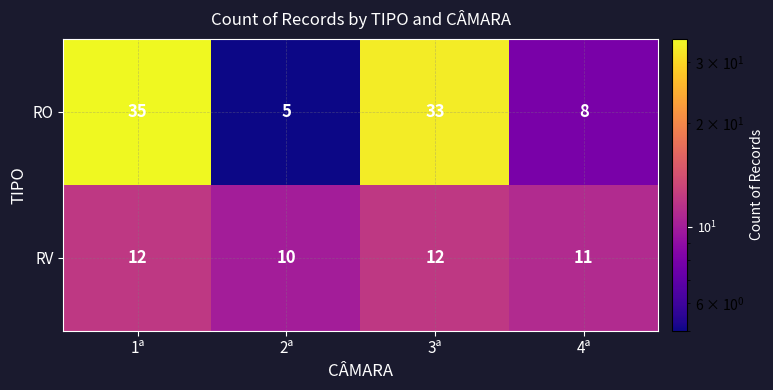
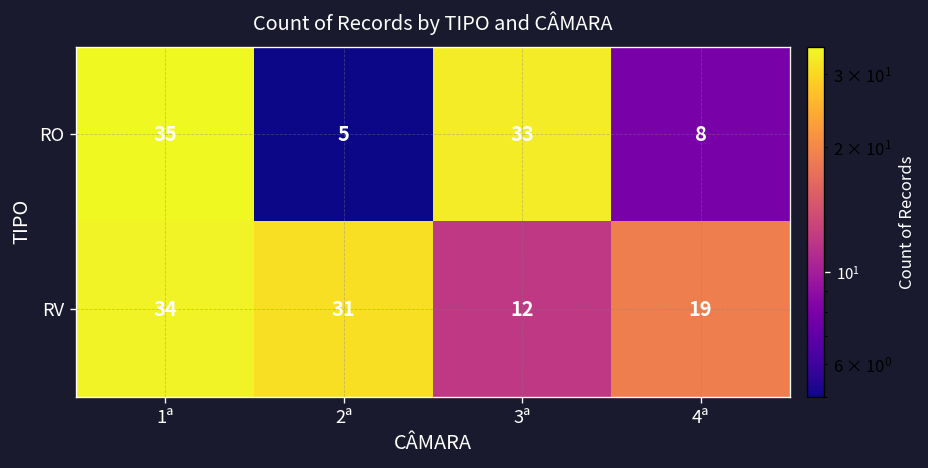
RV, 1ª: 12 -> 34
RV, 2ª: 10 -> 31
RV, 4ª: 11 -> 19
